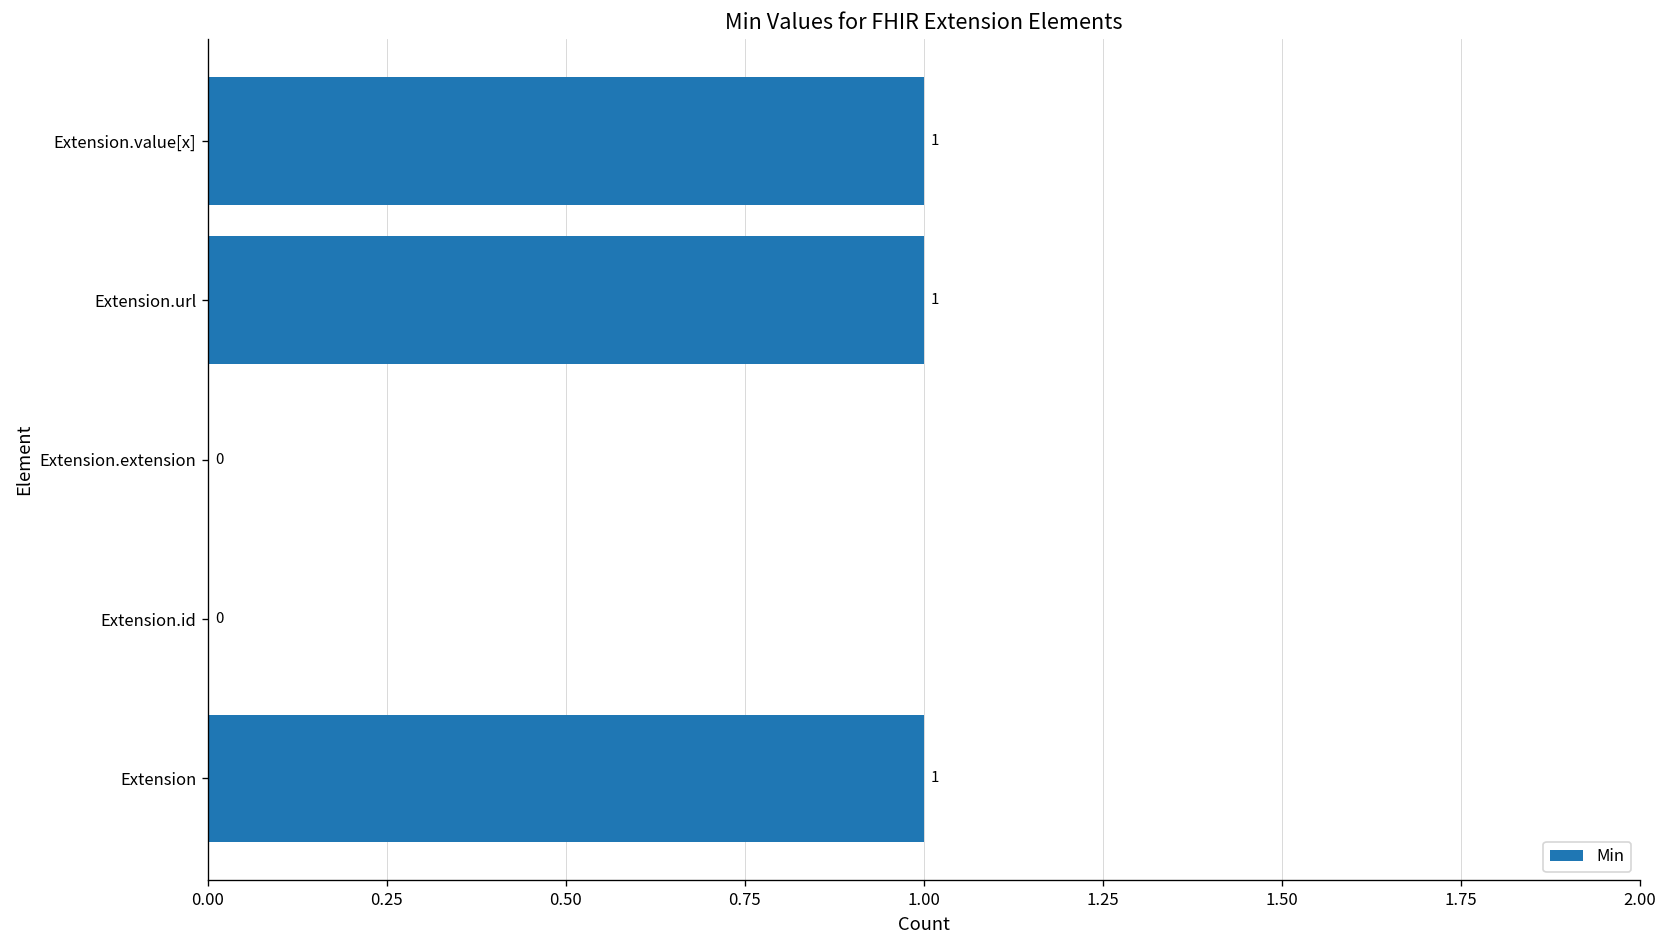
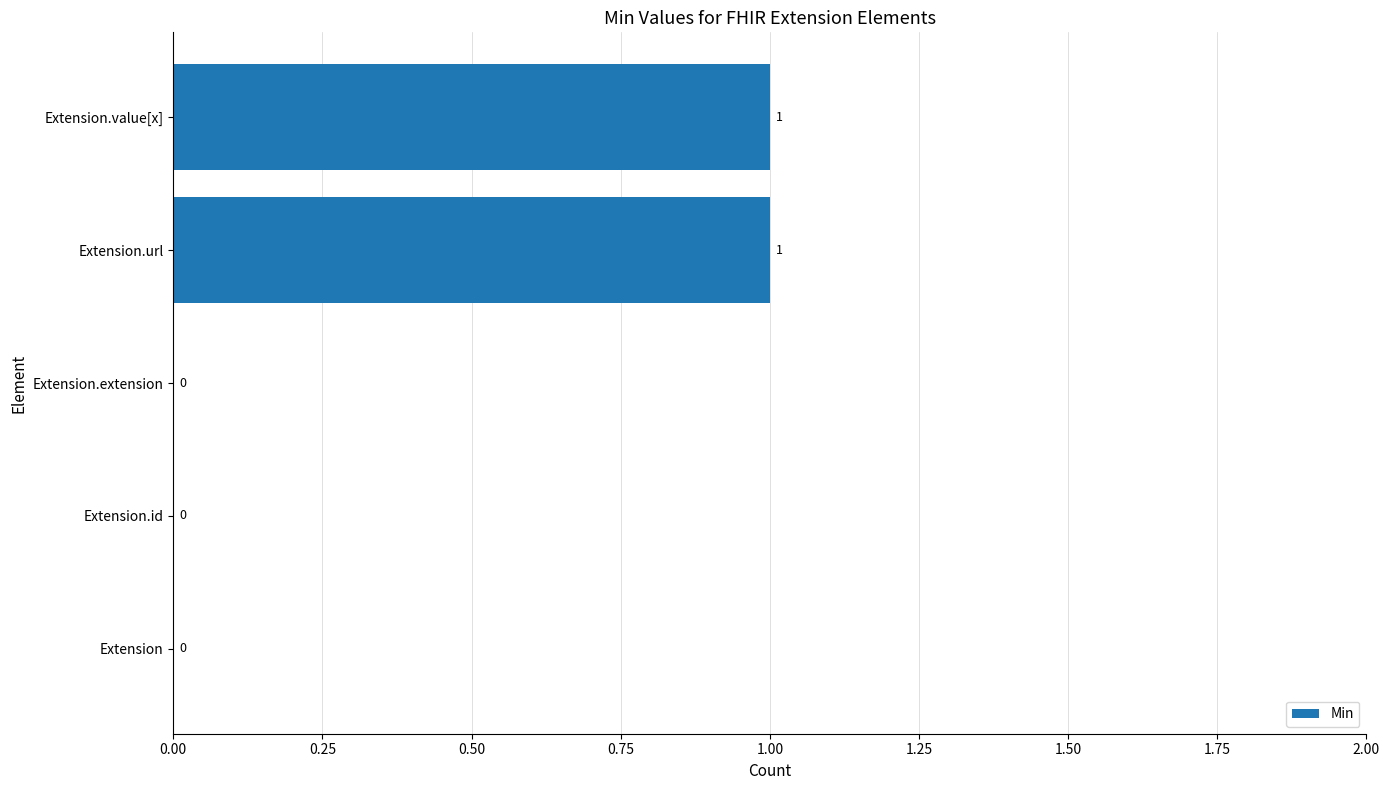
Extension: 1 -> 0
